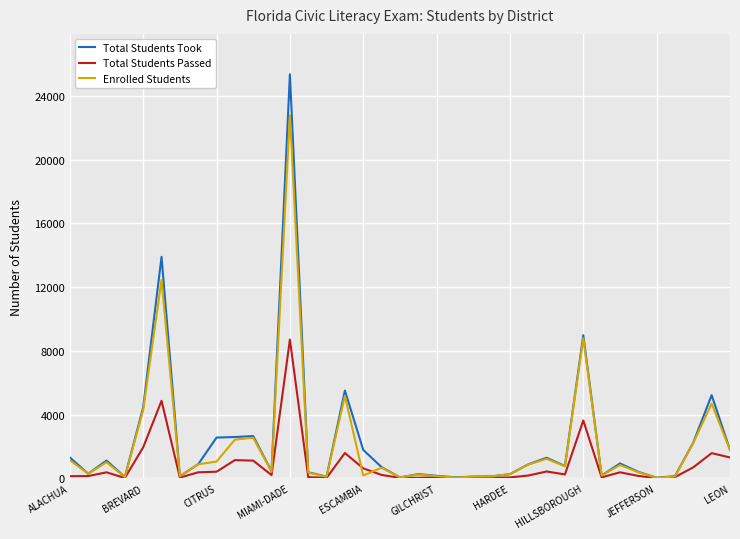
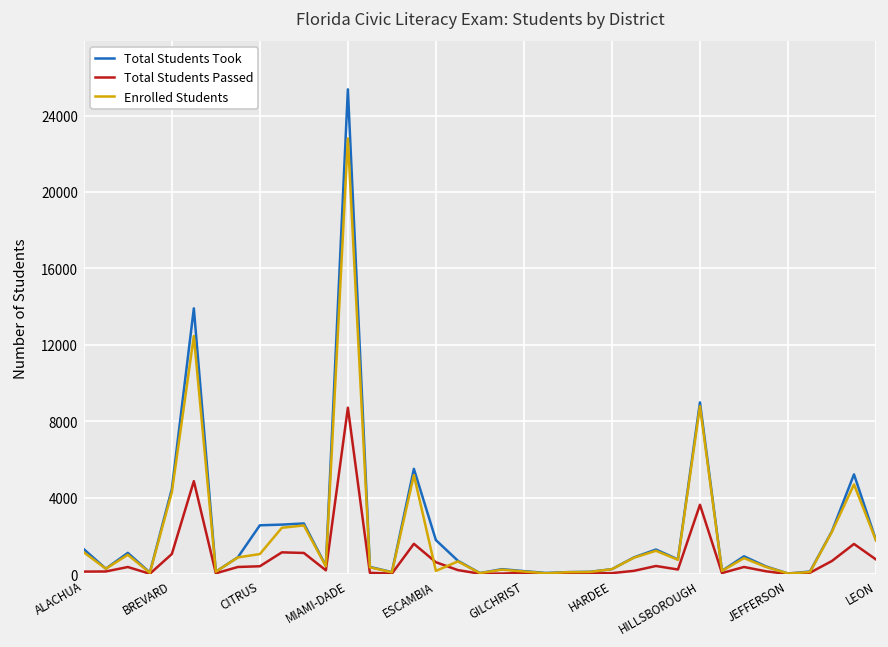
Total Students Passed, BREVARD: 1900 -> 1000
Total Students Passed, LEON: 1300 -> 800
